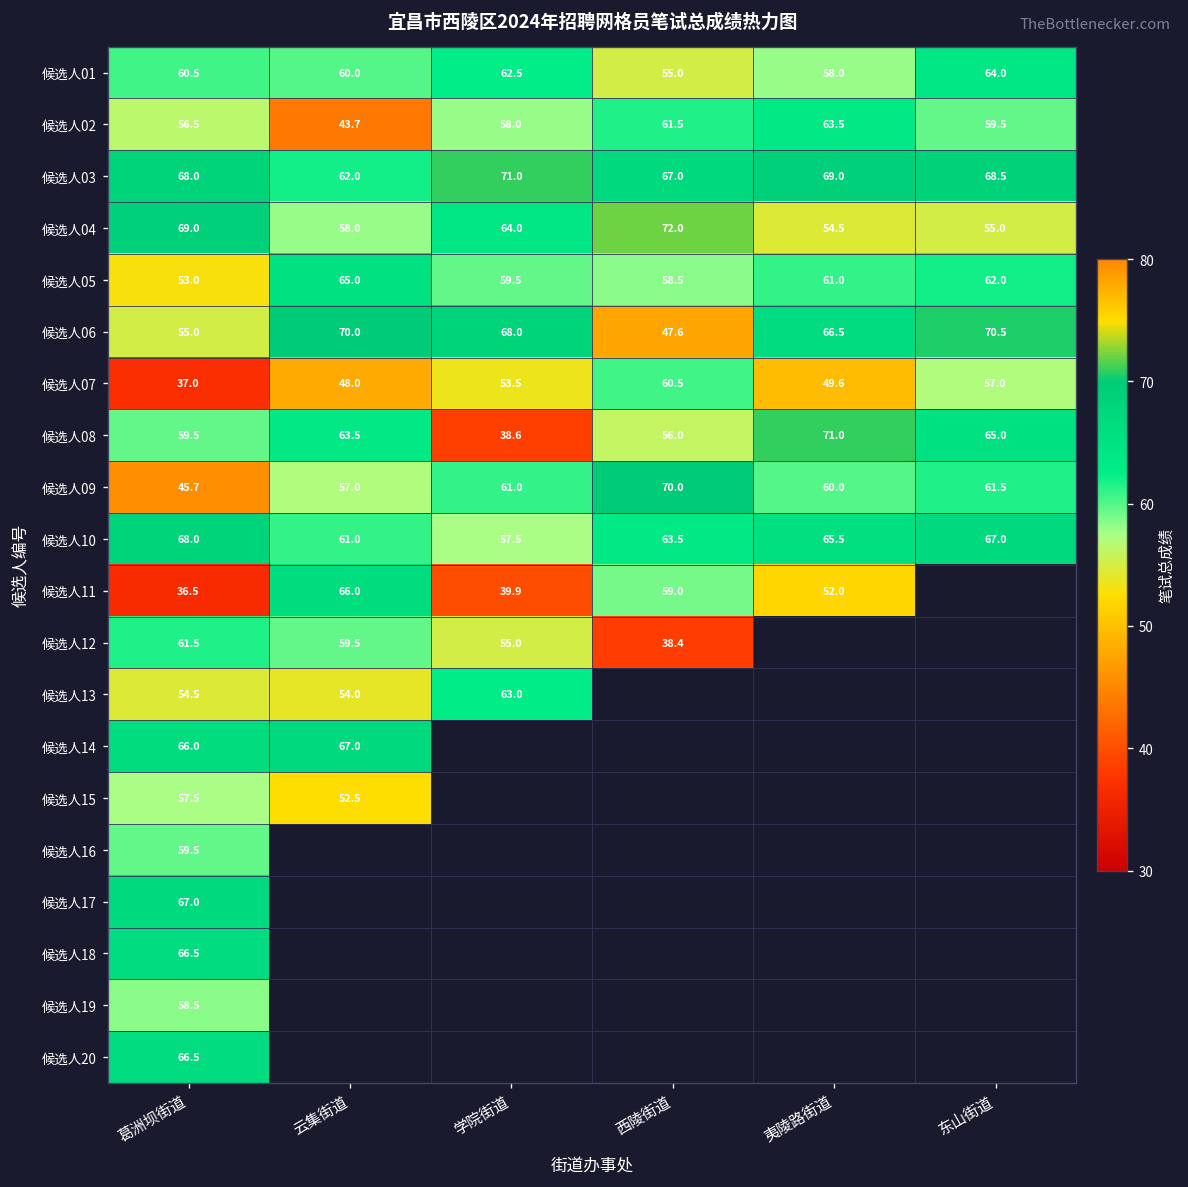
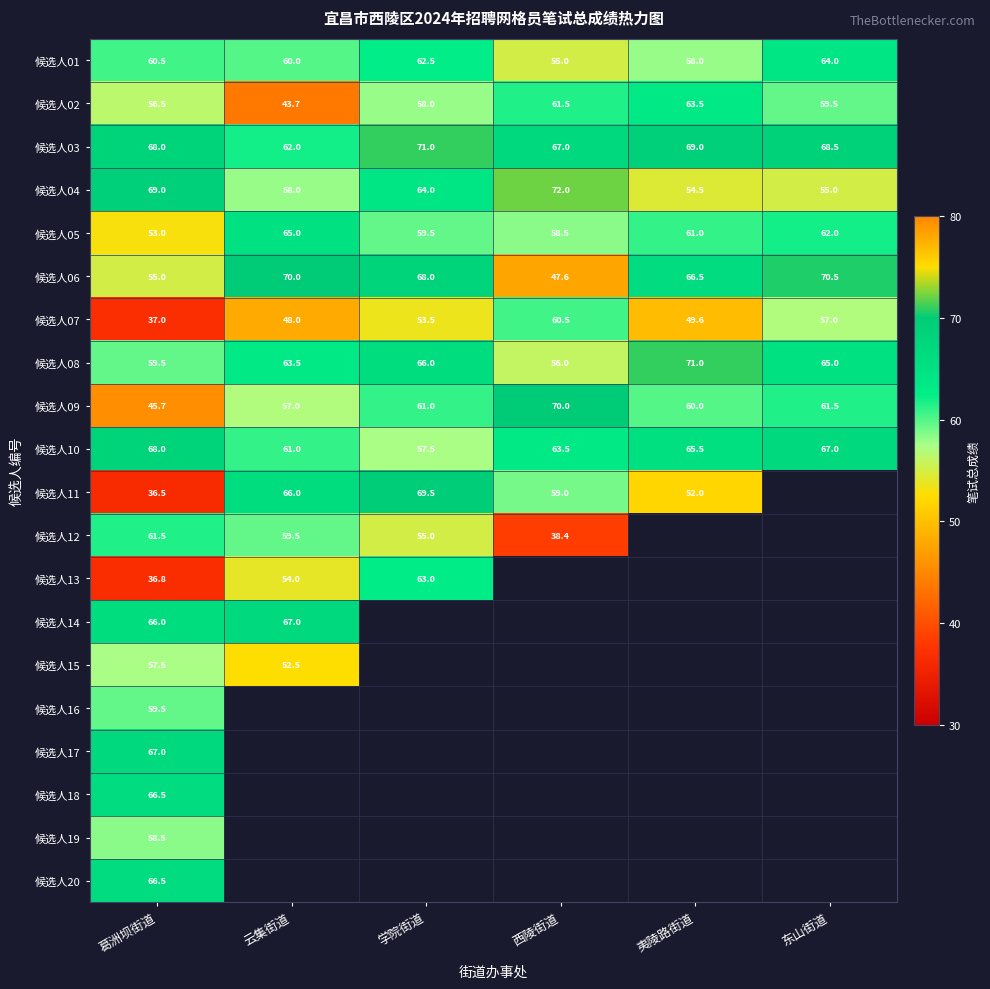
候选人08, 学院街道: 38.6 -> 66.0
候选人11, 学院街道: 39.9 -> 69.5
候选人13, 葛洲坝街道: 54.5 -> 36.8
